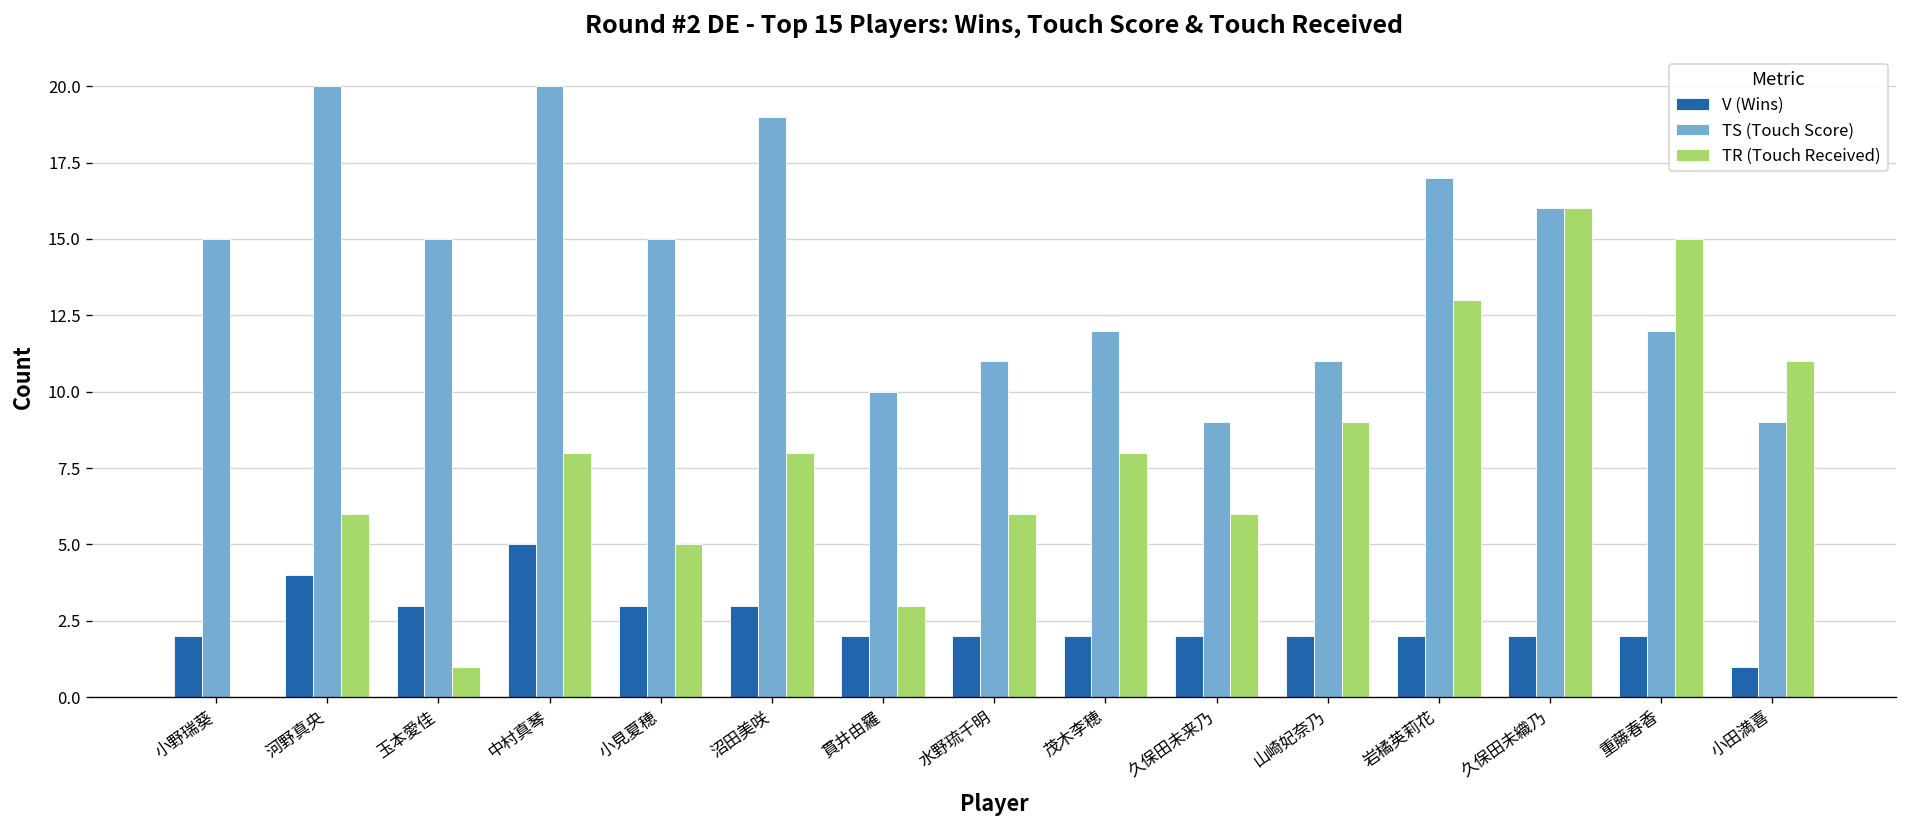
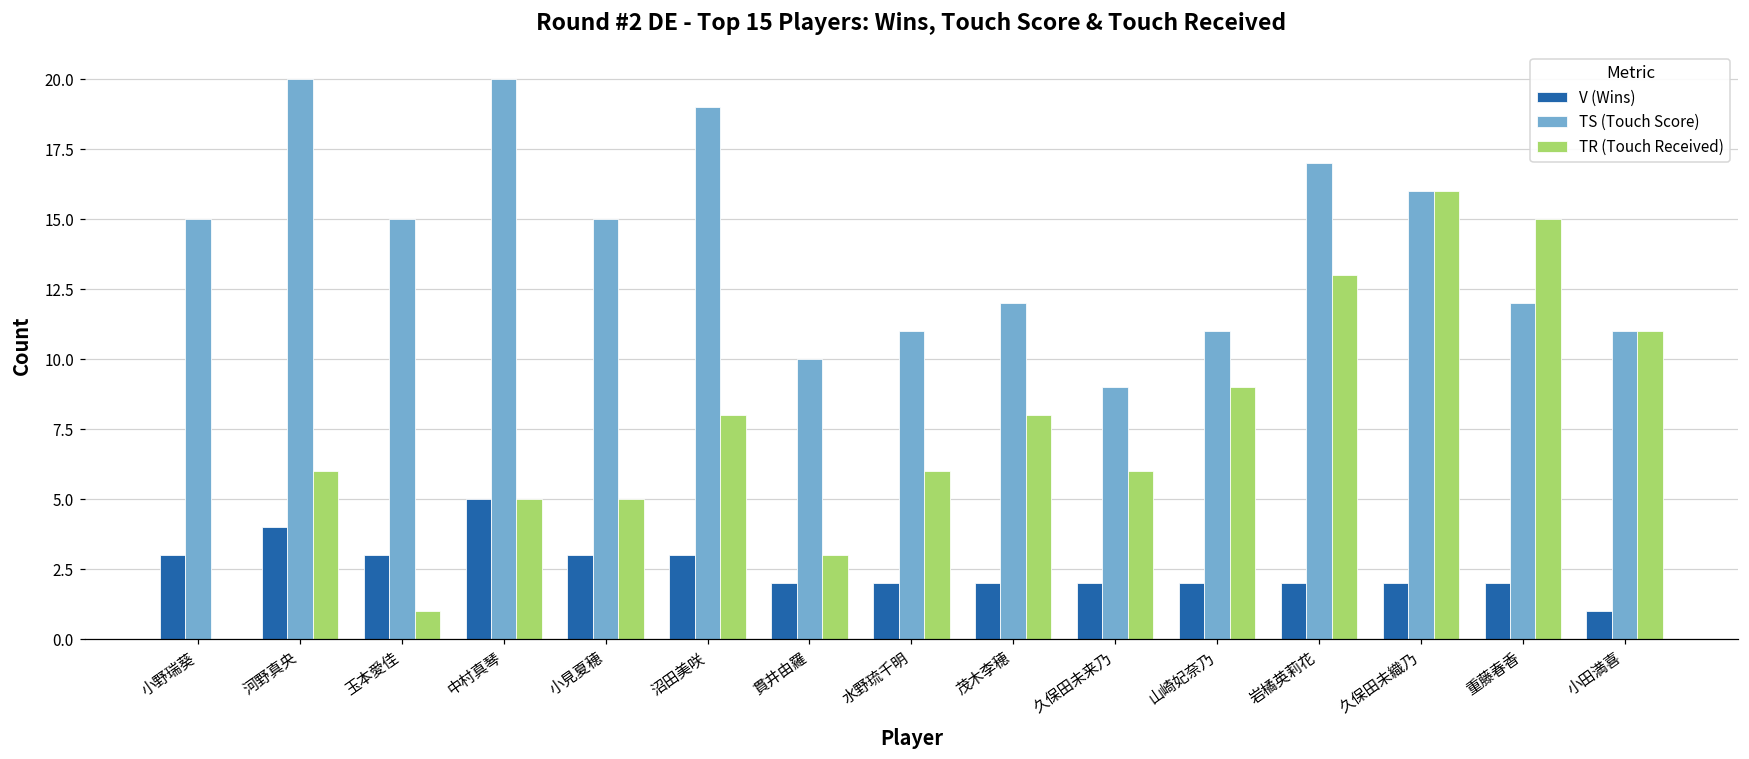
V (Wins), 小野瑞葵: 2 -> 3
TR (Touch Received), 中村真琴: 8 -> 5
TS (Touch Score), 小田満喜: 9 -> 11
